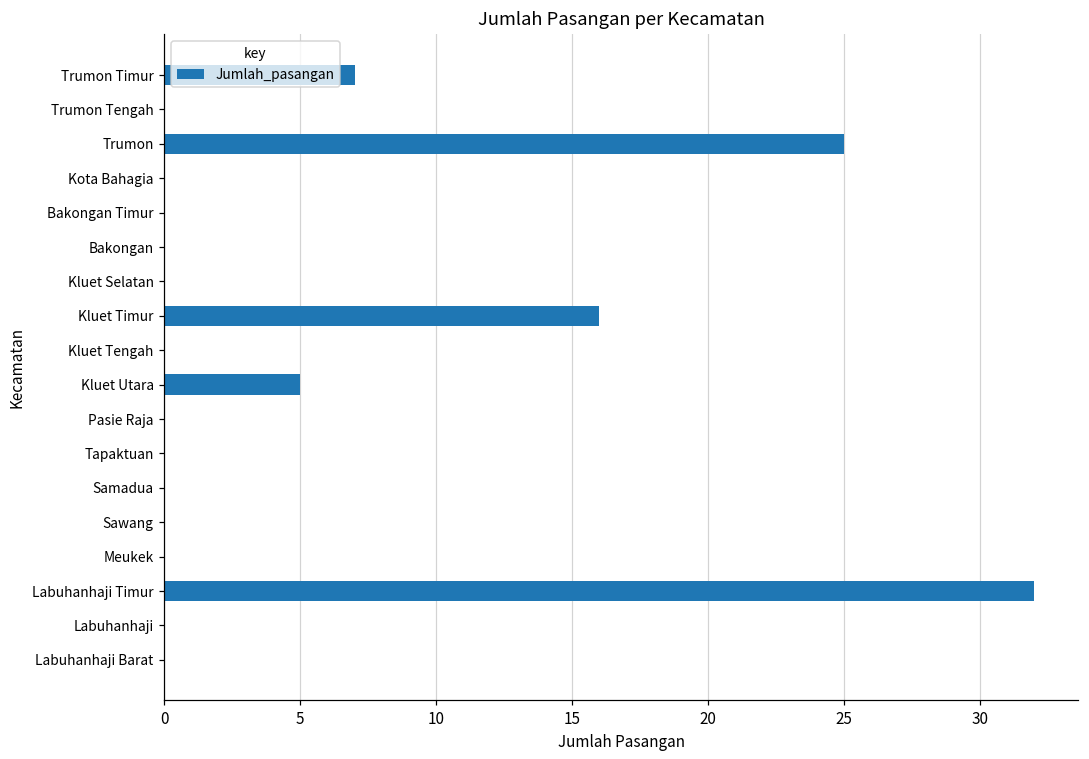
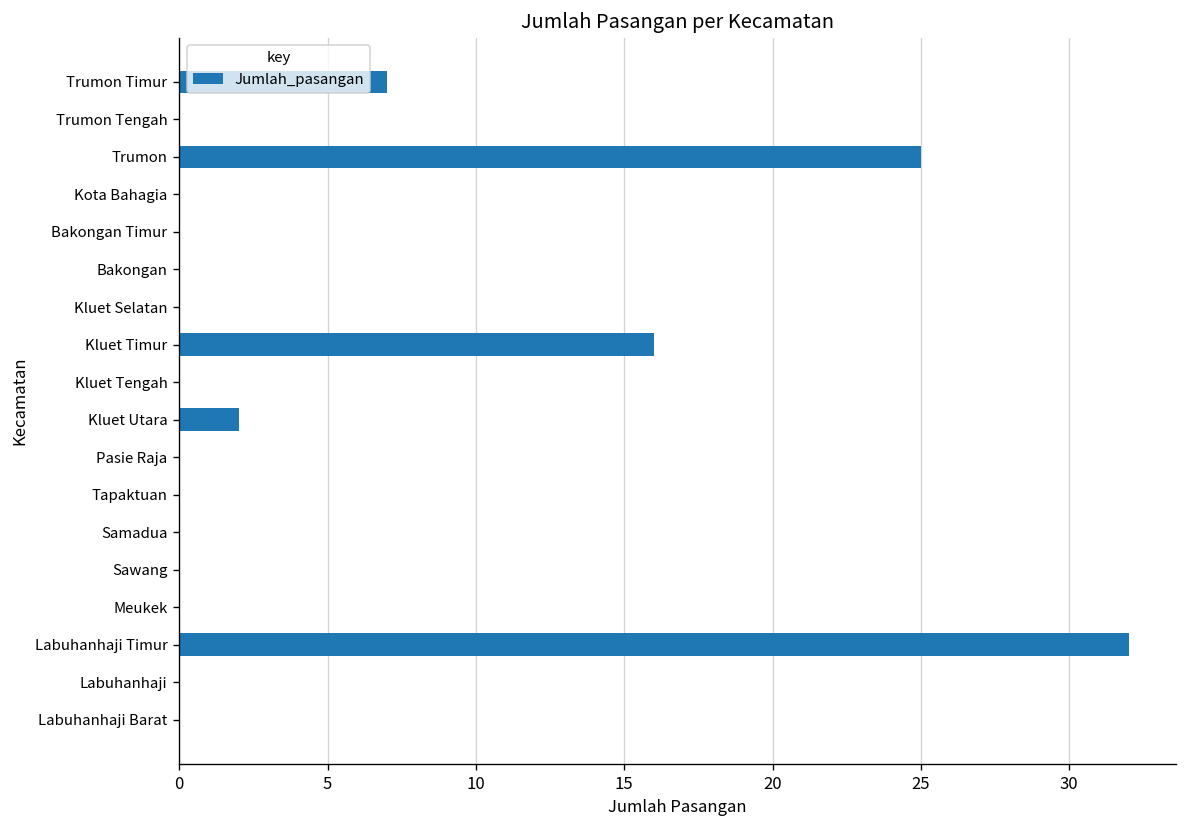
Kluet Utara: 5 -> 2
